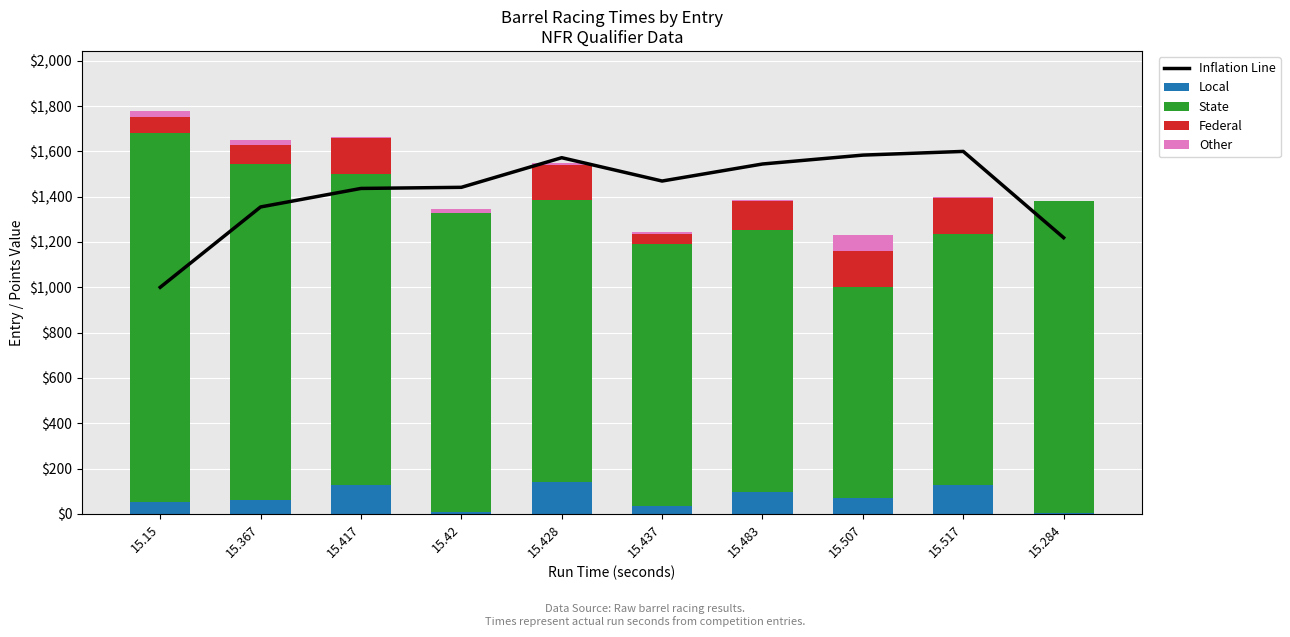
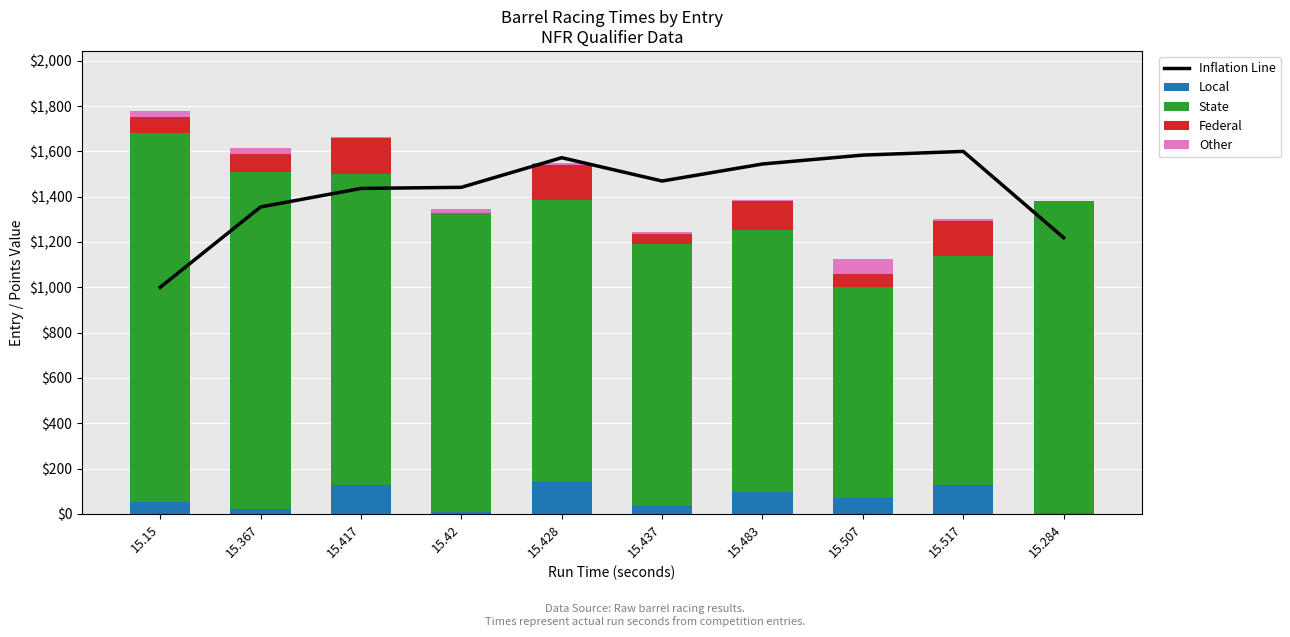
Local, 15.367: $60 -> $20
Federal, 15.507: $160 -> $50
State, 15.517: $1,110 -> $1,010
